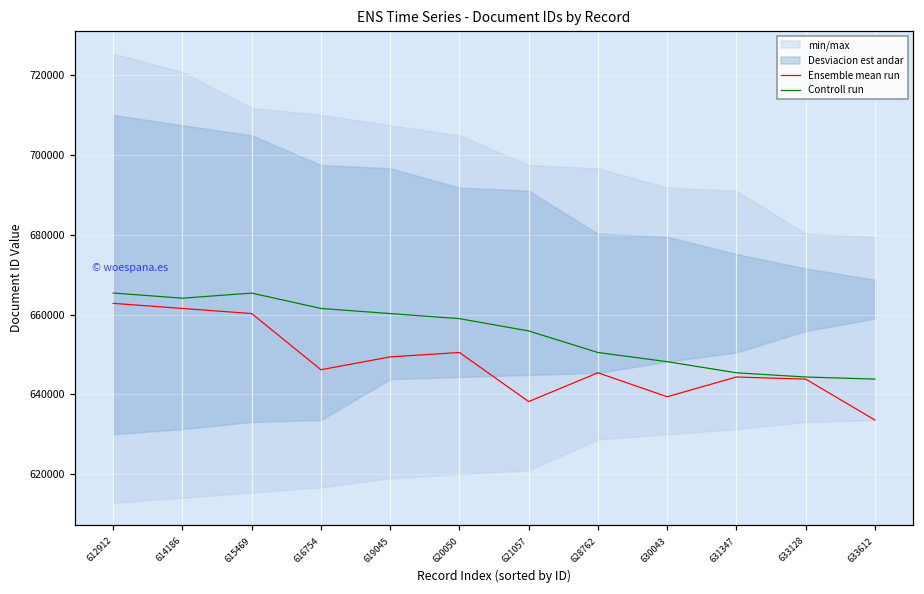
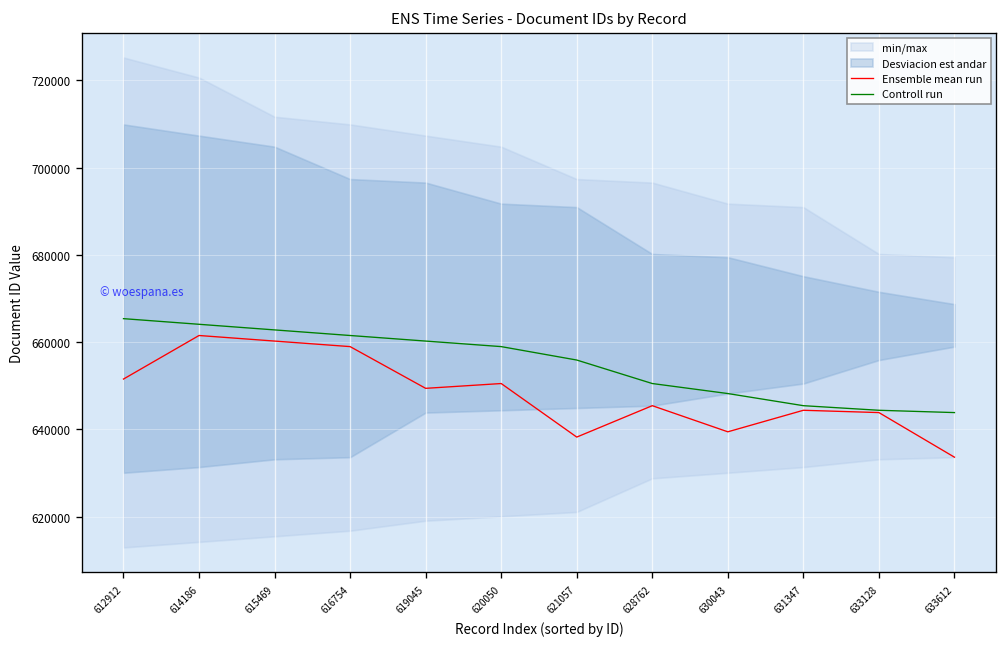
Ensemble mean run, 612912: 663000 -> 652000
Controll run, 615469: 665000 -> 663000
Ensemble mean run, 616754: 646000 -> 659000
